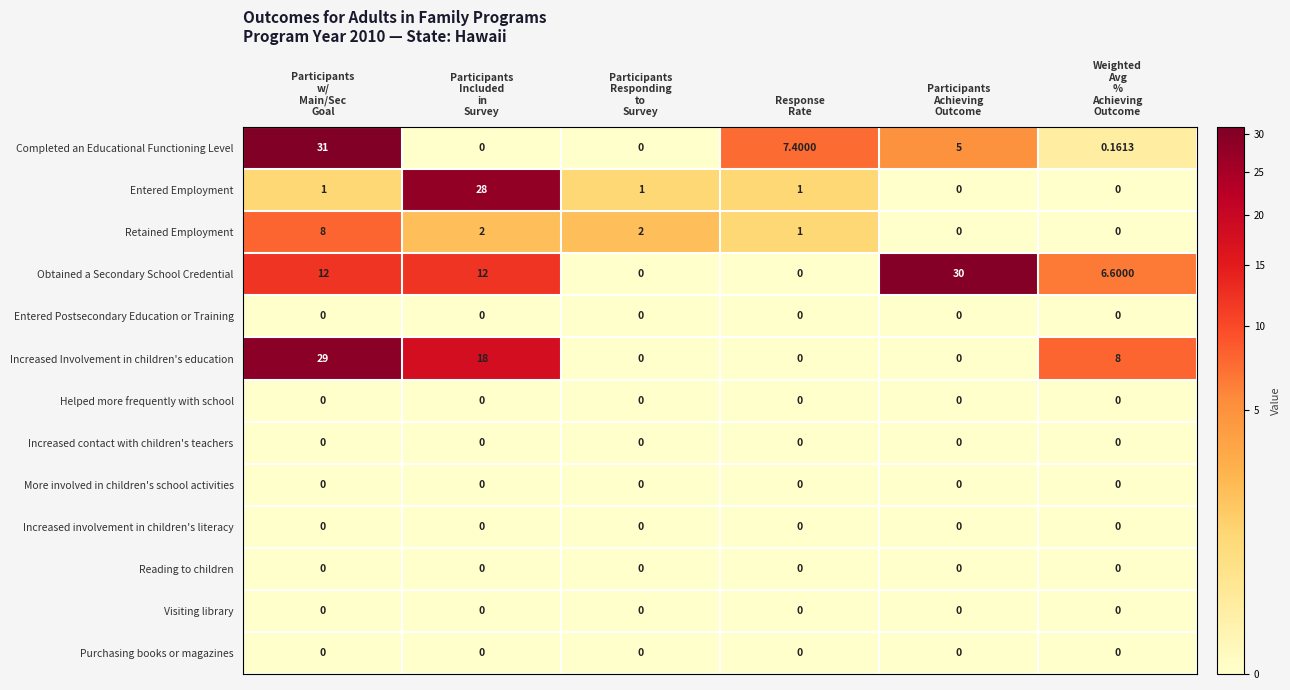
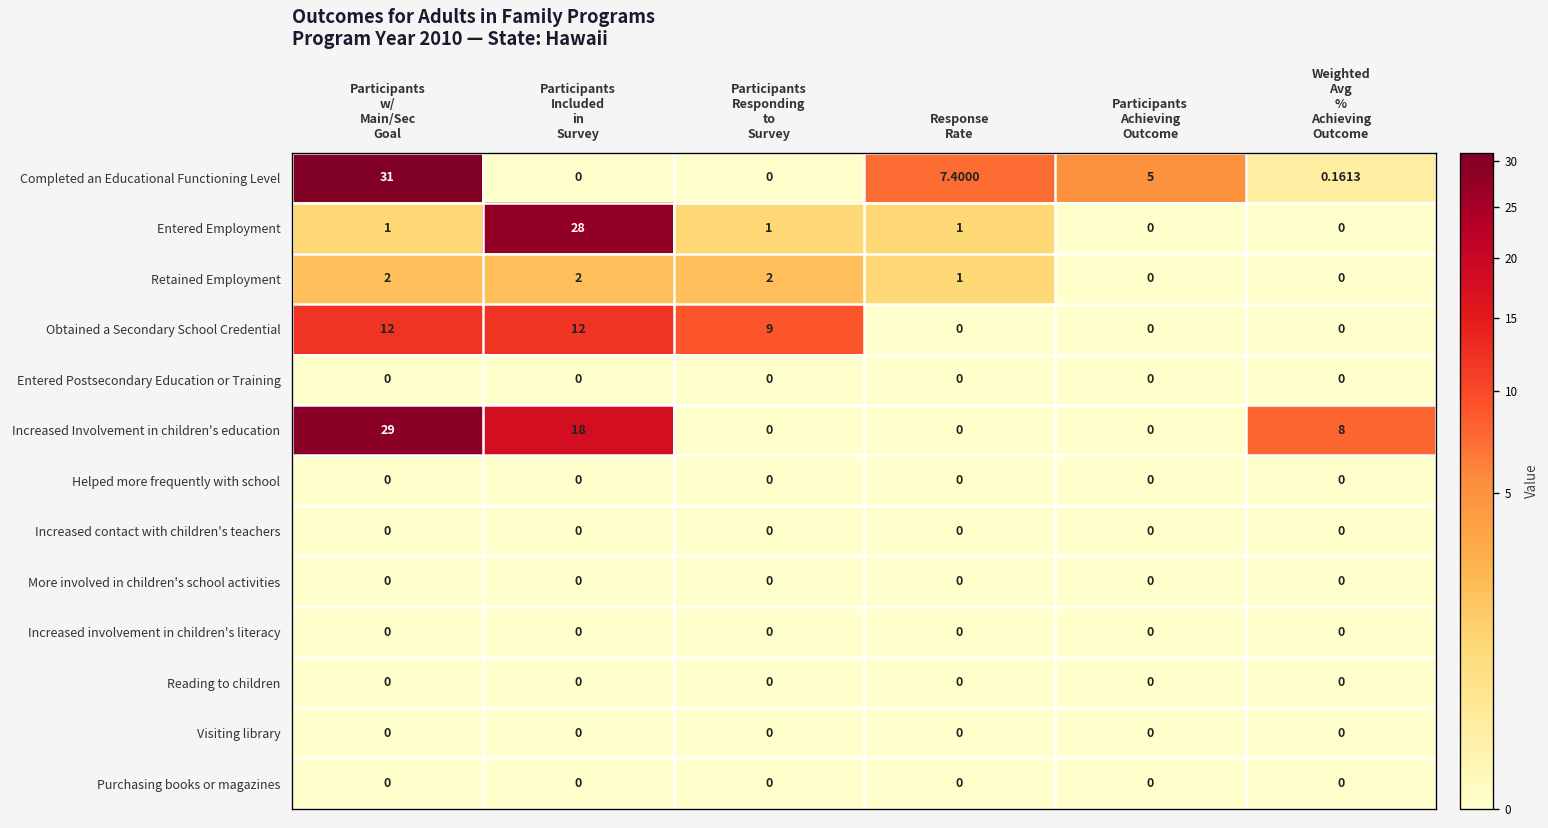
Retained Employment, Participants w/ Main/Sec Goal: 8 -> 2
Obtained a Secondary School Credential, Participants Responding to Survey: 0 -> 9
Obtained a Secondary School Credential, Participants Achieving Outcome: 30 -> 0
Obtained a Secondary School Credential, Weighted Avg % Achieving Outcome: 6.6000 -> 0
